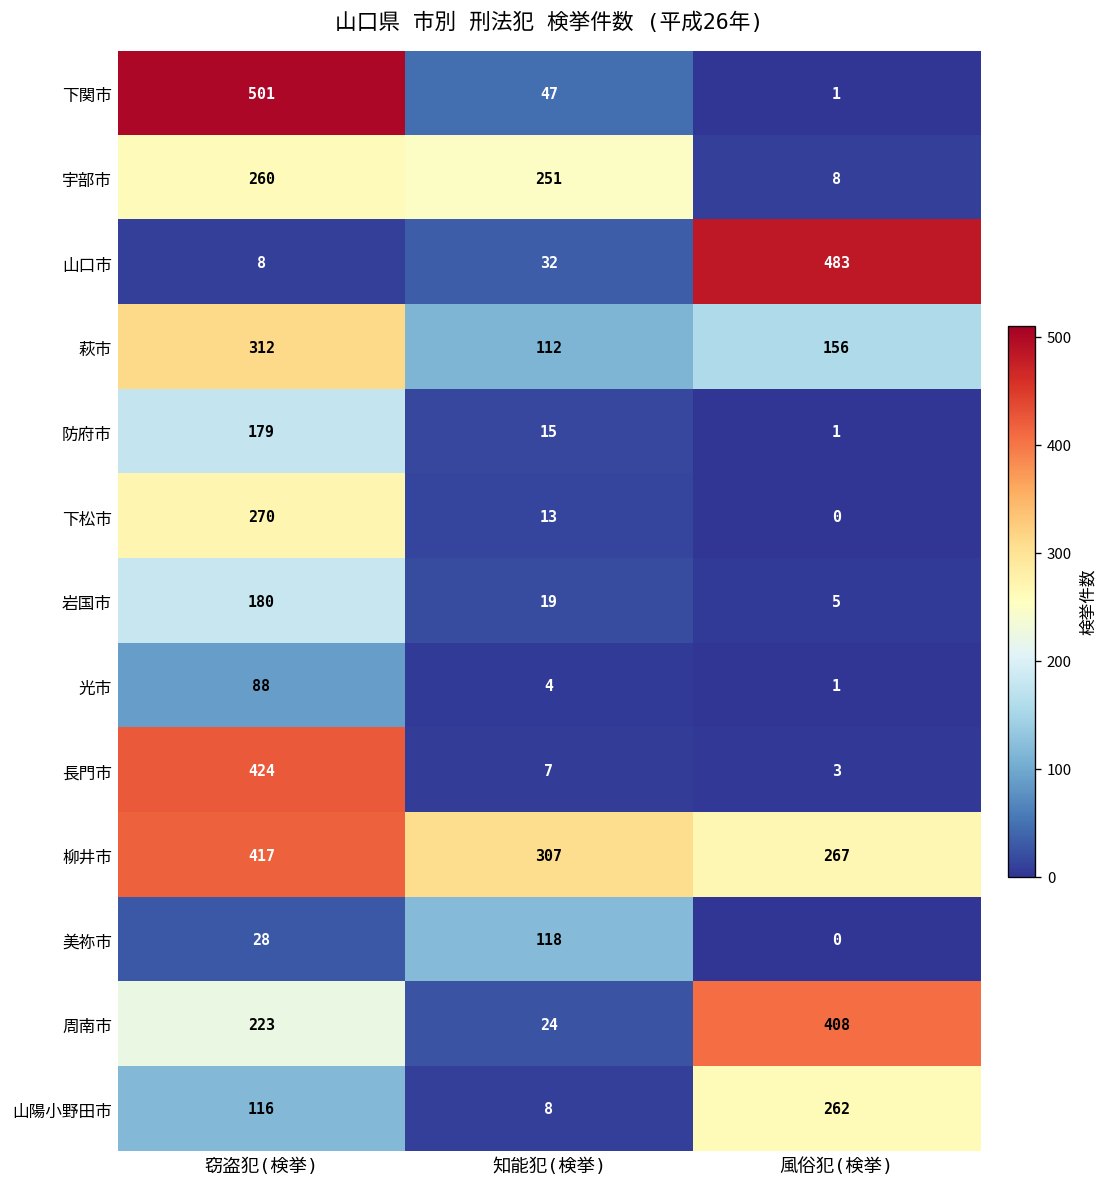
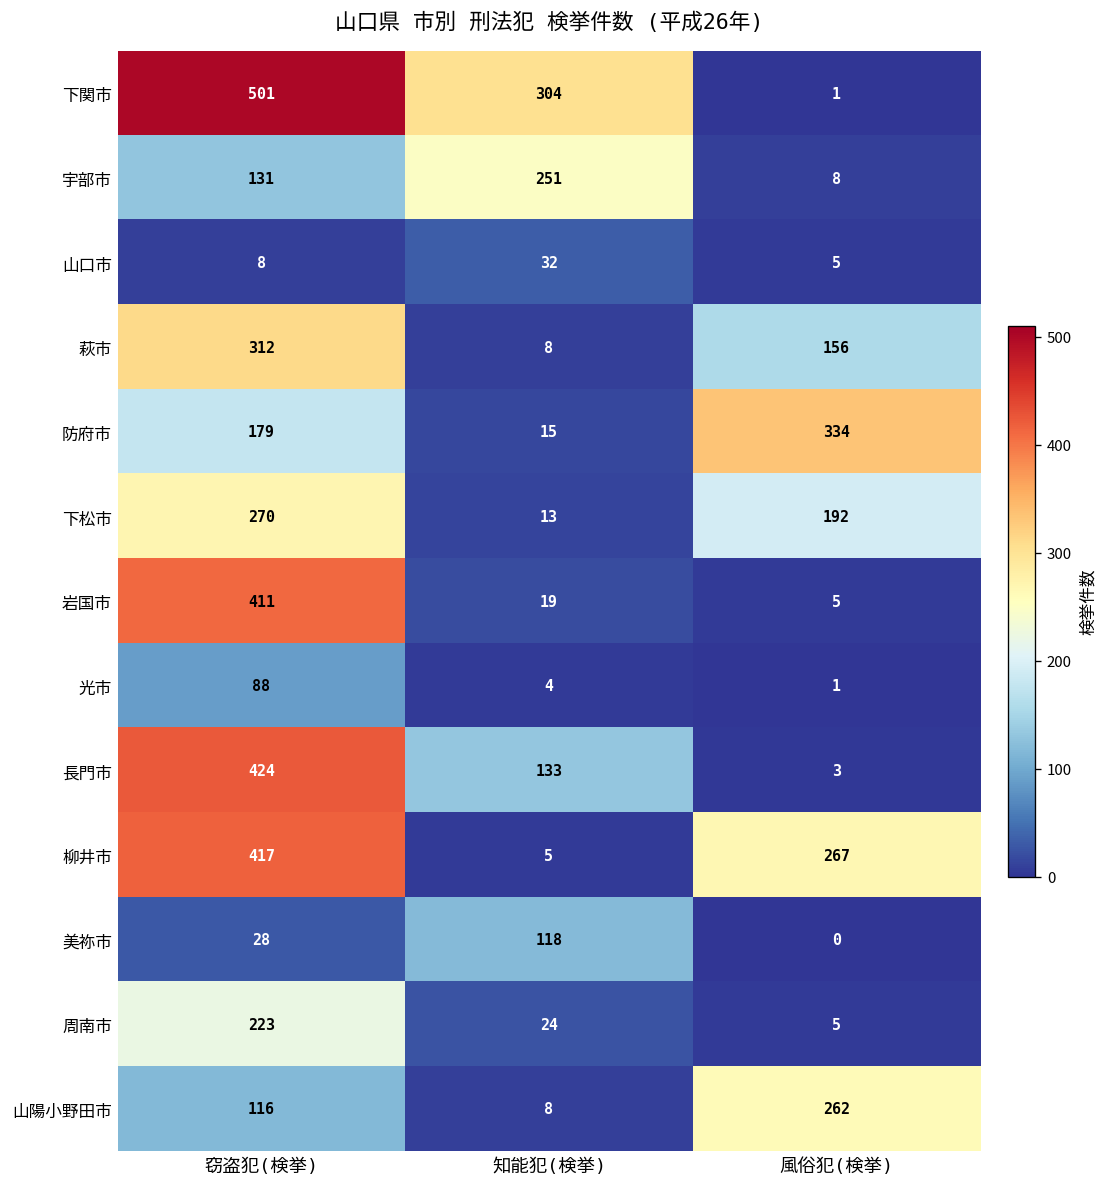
下関市, 知能犯(検挙): 47 -> 304
宇部市, 窃盗犯(検挙): 260 -> 131
山口市, 風俗犯(検挙): 483 -> 5
萩市, 知能犯(検挙): 112 -> 8
防府市, 風俗犯(検挙): 1 -> 334
下松市, 風俗犯(検挙): 0 -> 192
岩国市, 窃盗犯(検挙): 180 -> 411
長門市, 知能犯(検挙): 7 -> 133
柳井市, 知能犯(検挙): 307 -> 5
周南市, 風俗犯(検挙): 408 -> 5
